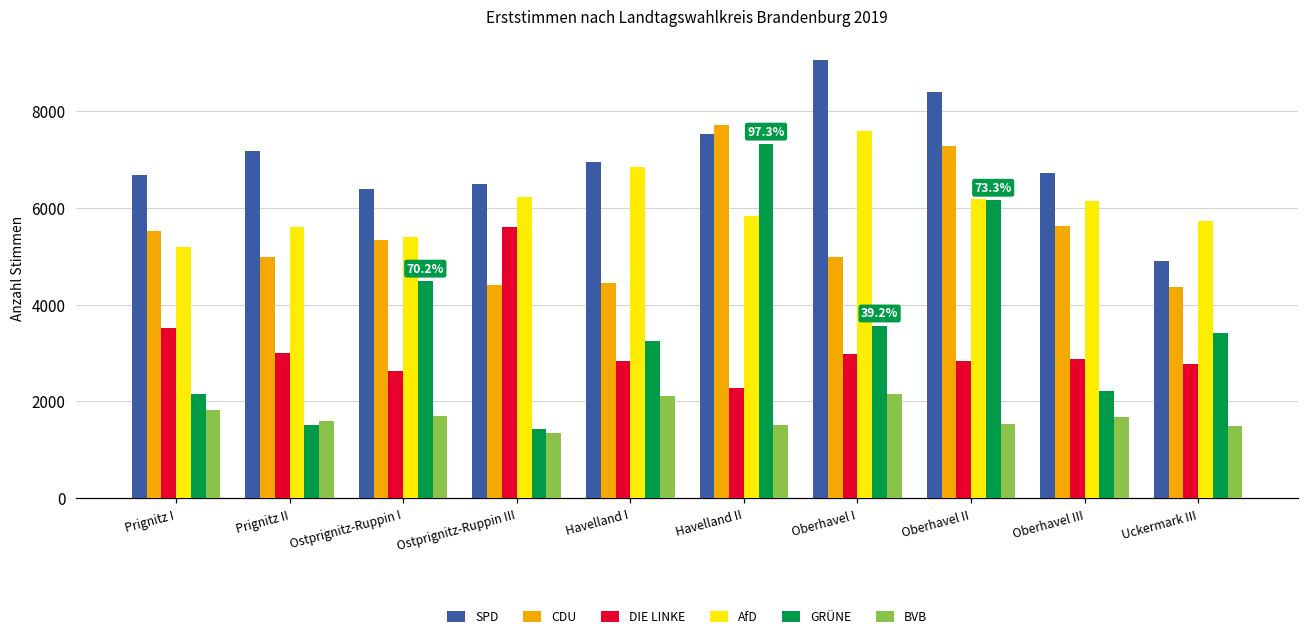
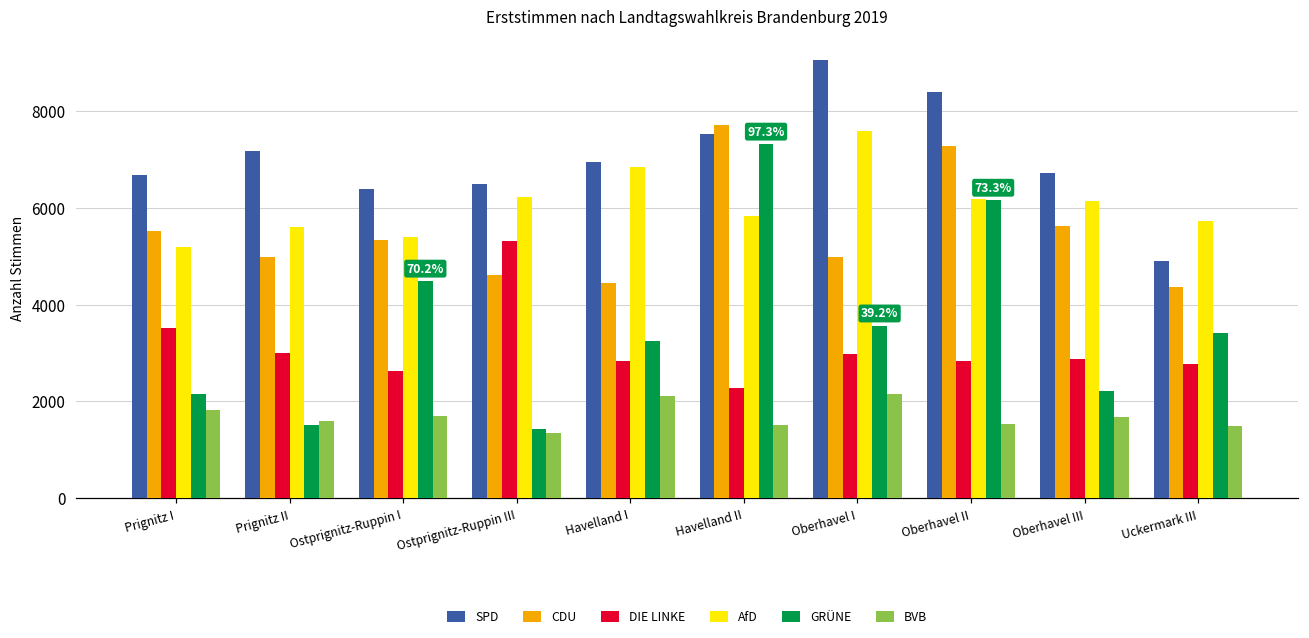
CDU, Ostprignitz-Ruppin III: 4400 -> 4600
DIE LINKE, Ostprignitz-Ruppin III: 5600 -> 5300
